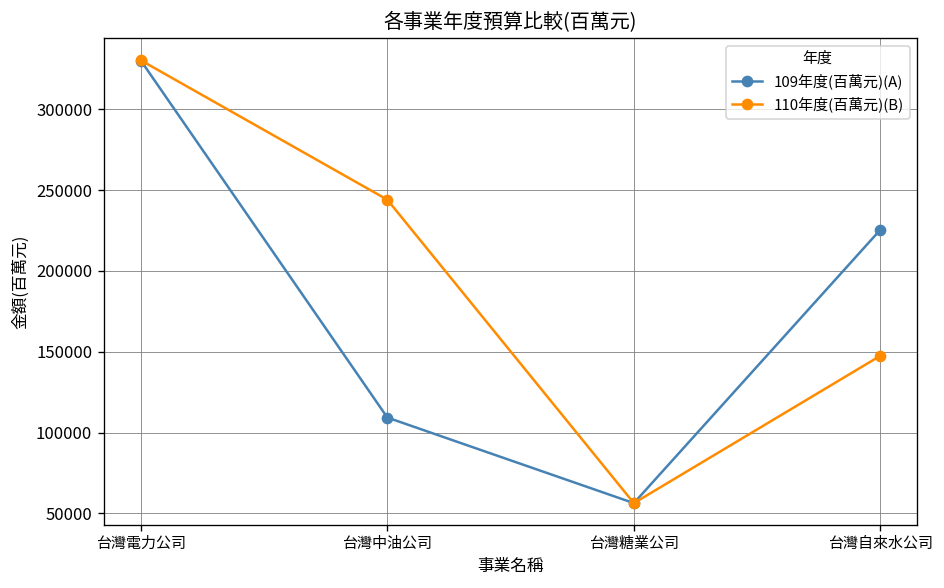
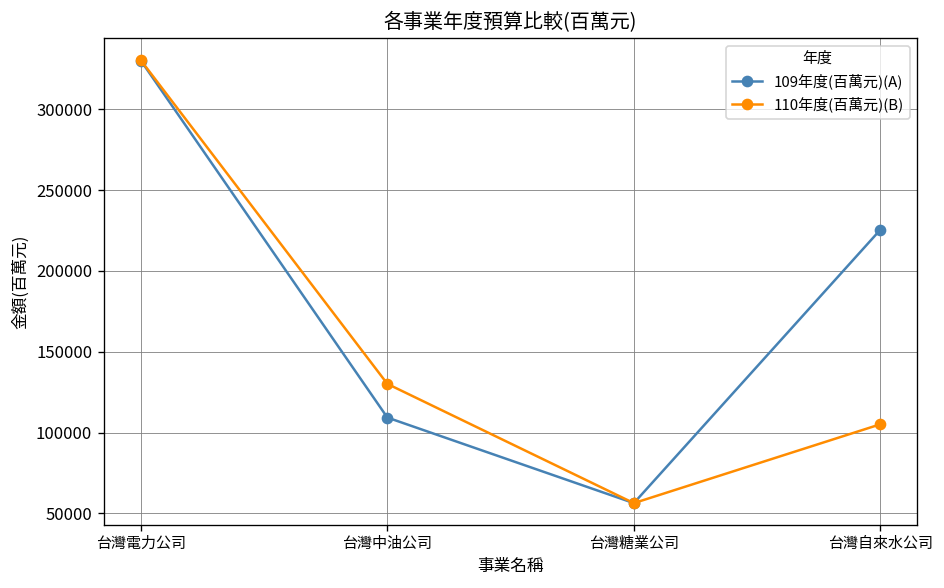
110年度(百萬元)(B), 台灣中油公司: 244000 -> 130000
110年度(百萬元)(B), 台灣自來水公司: 148000 -> 105000
